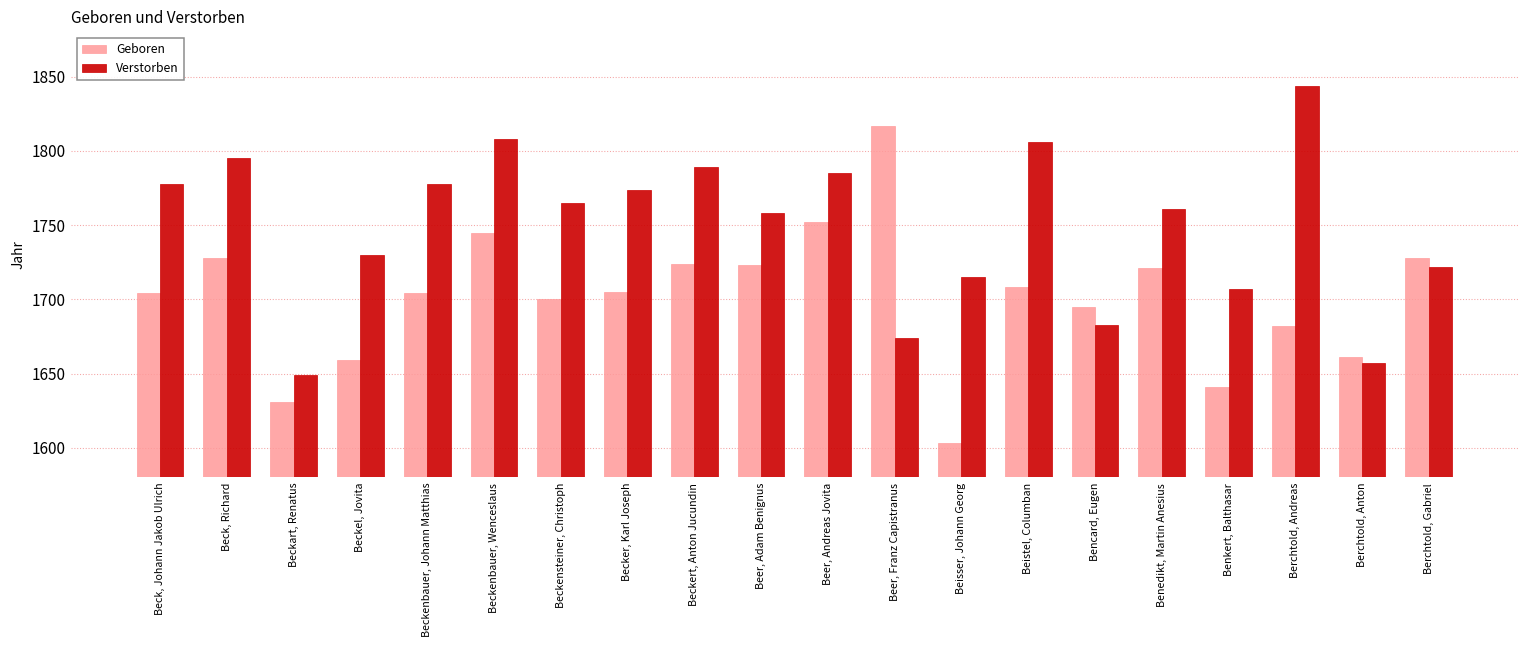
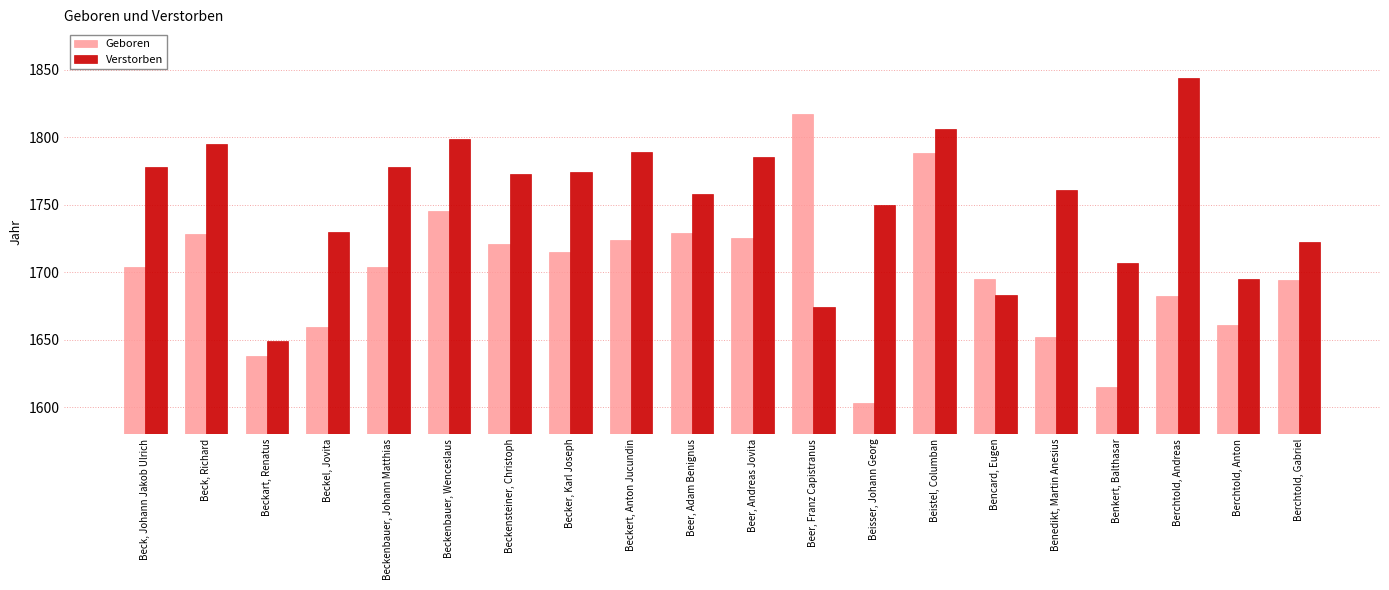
Geboren, Beckart, Renatus: 1631 -> 1638
Verstorben, Beckenbauer, Wenceslaus: 1808 -> 1799
Geboren, Beckensteiner, Christoph: 1700 -> 1721
Verstorben, Beckensteiner, Christoph: 1765 -> 1773
Geboren, Becker, Karl Joseph: 1705 -> 1715
Geboren, Beer, Adam Benignus: 1723 -> 1729
Geboren, Beer, Andreas Jovita: 1752 -> 1725
Verstorben, Beisser, Johann Georg: 1715 -> 1750
Geboren, Beistel, Columban: 1708 -> 1788
Geboren, Benedikt, Martin Anesius: 1721 -> 1652
Geboren, Benkert, Balthasar: 1641 -> 1615
Verstorben, Berchtold, Anton: 1657 -> 1695
Geboren, Berchtold, Gabriel: 1728 -> 1694
